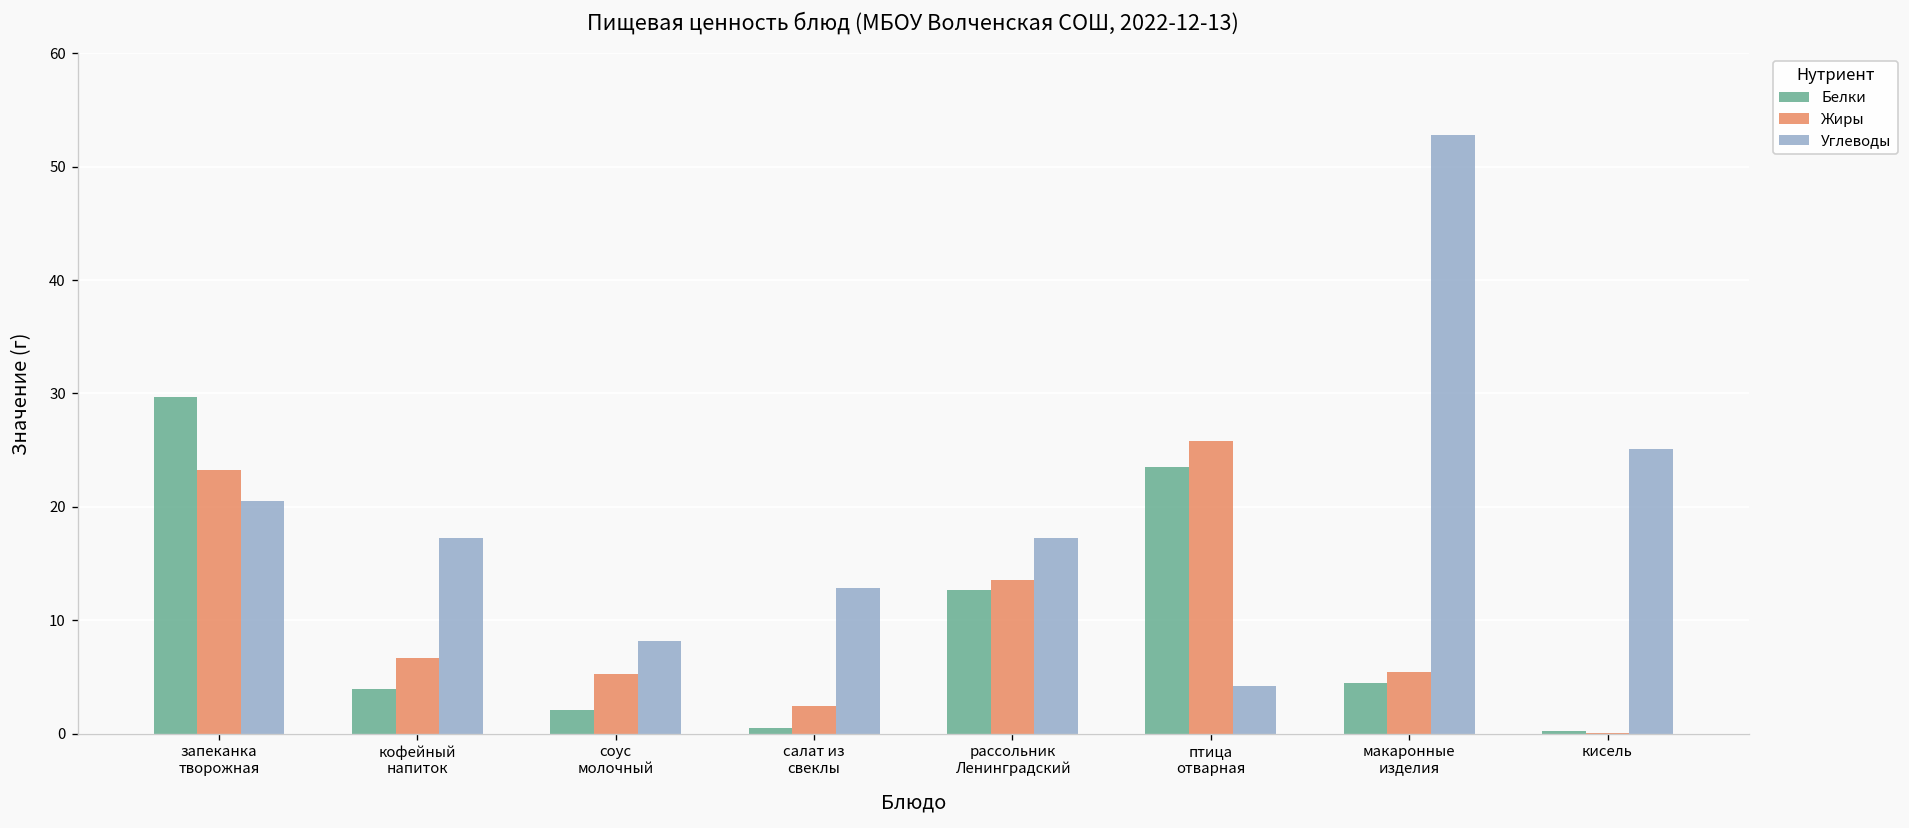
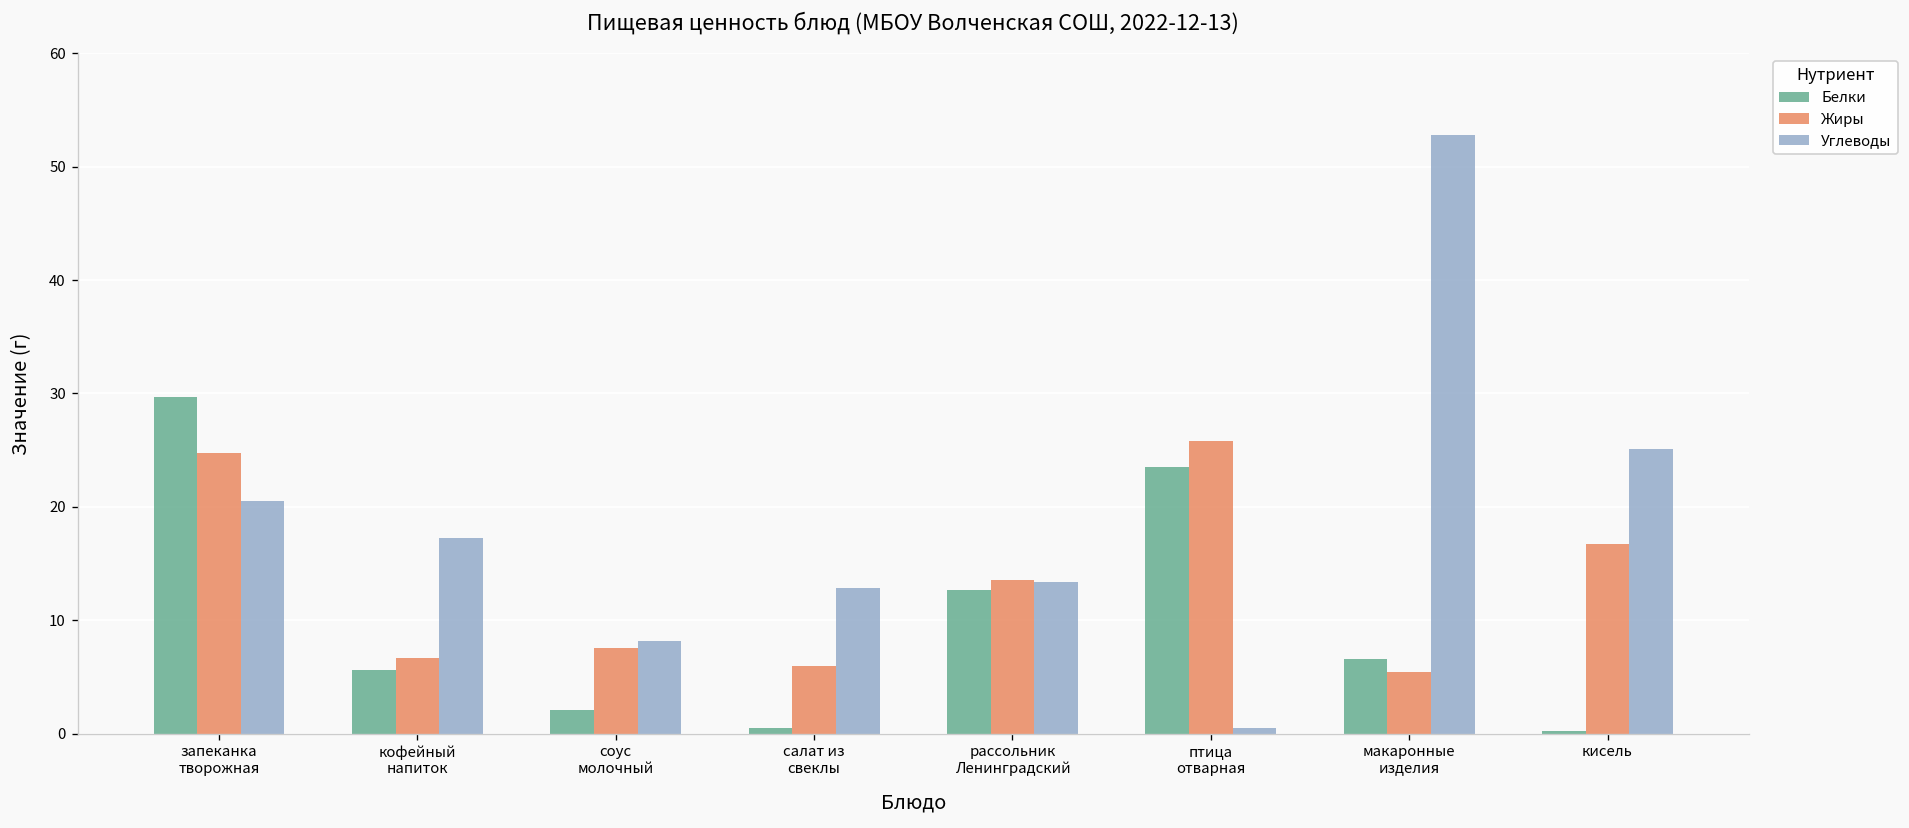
Жиры, запеканка творожная: 23 -> 25
Белки, кофейный напиток: 4 -> 6
Жиры, соус молочный: 5 -> 8
Жиры, салат из свеклы: 2 -> 6
Углеводы, рассольник Ленинградский: 17 -> 13
Углеводы, птица отварная: 4 -> 0
Белки, макаронные изделия: 4 -> 7
Жиры, кисель: 0 -> 17
